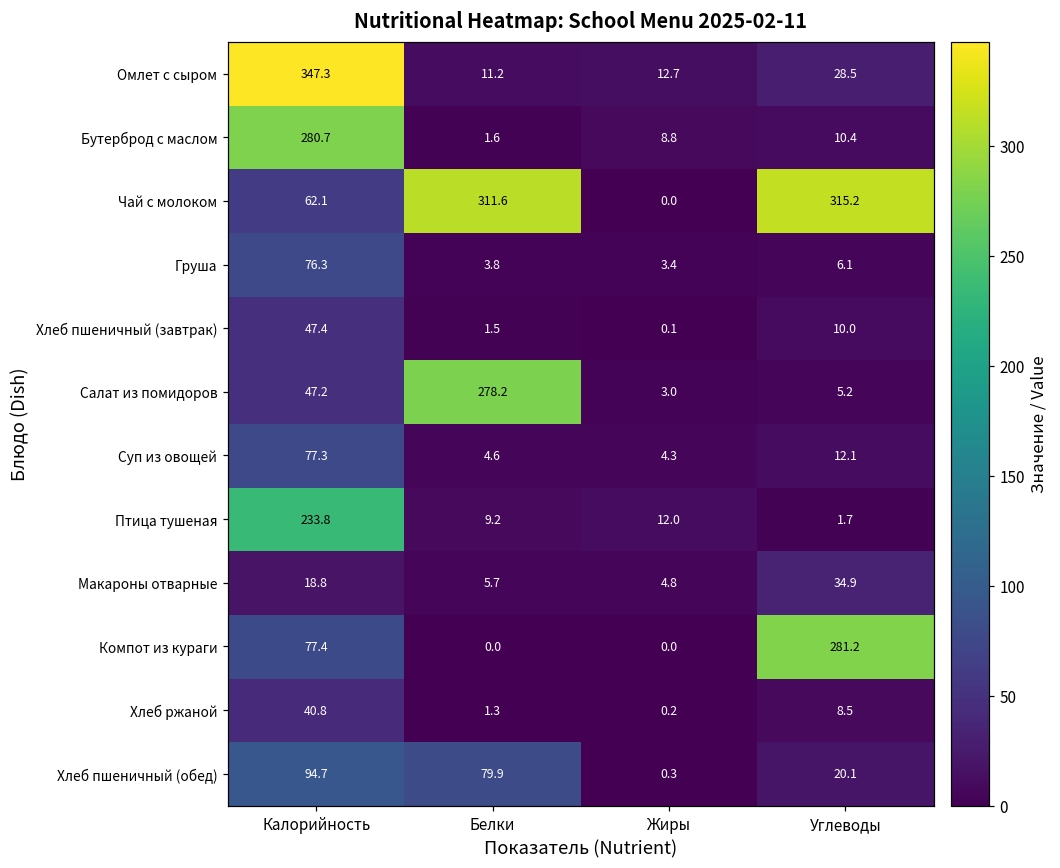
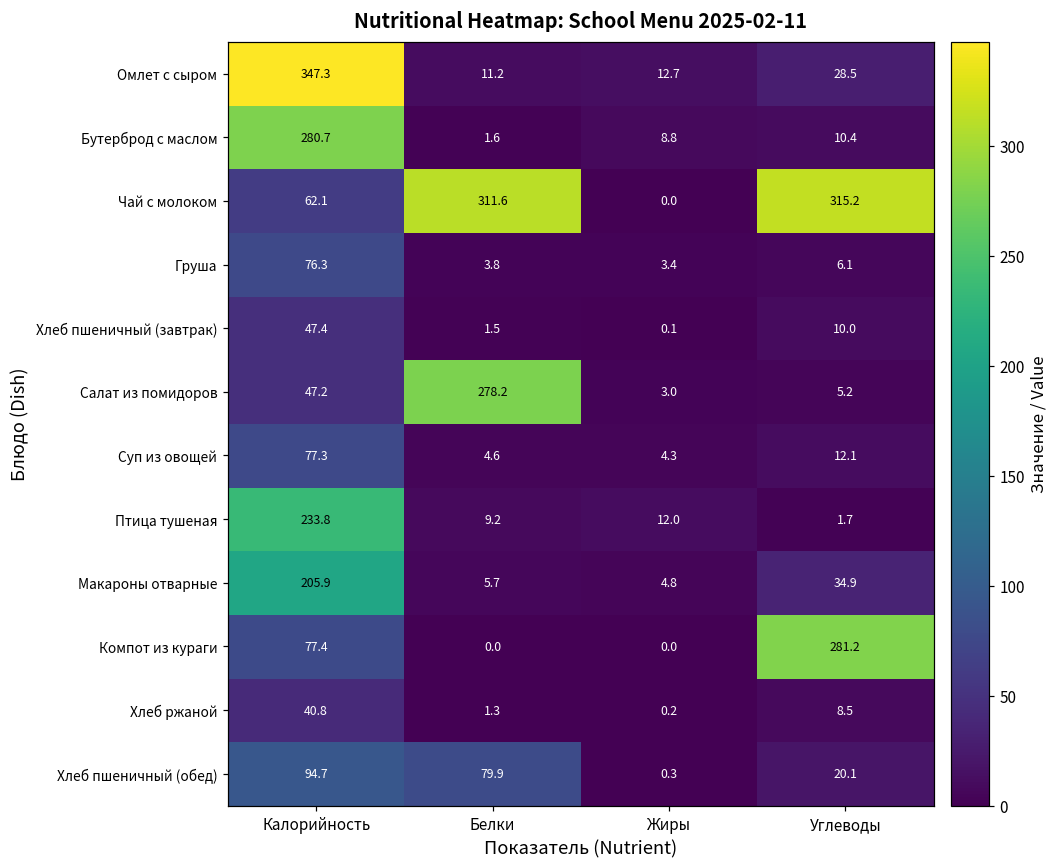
Макароны отварные, Калорийность: 18.8 -> 205.9
